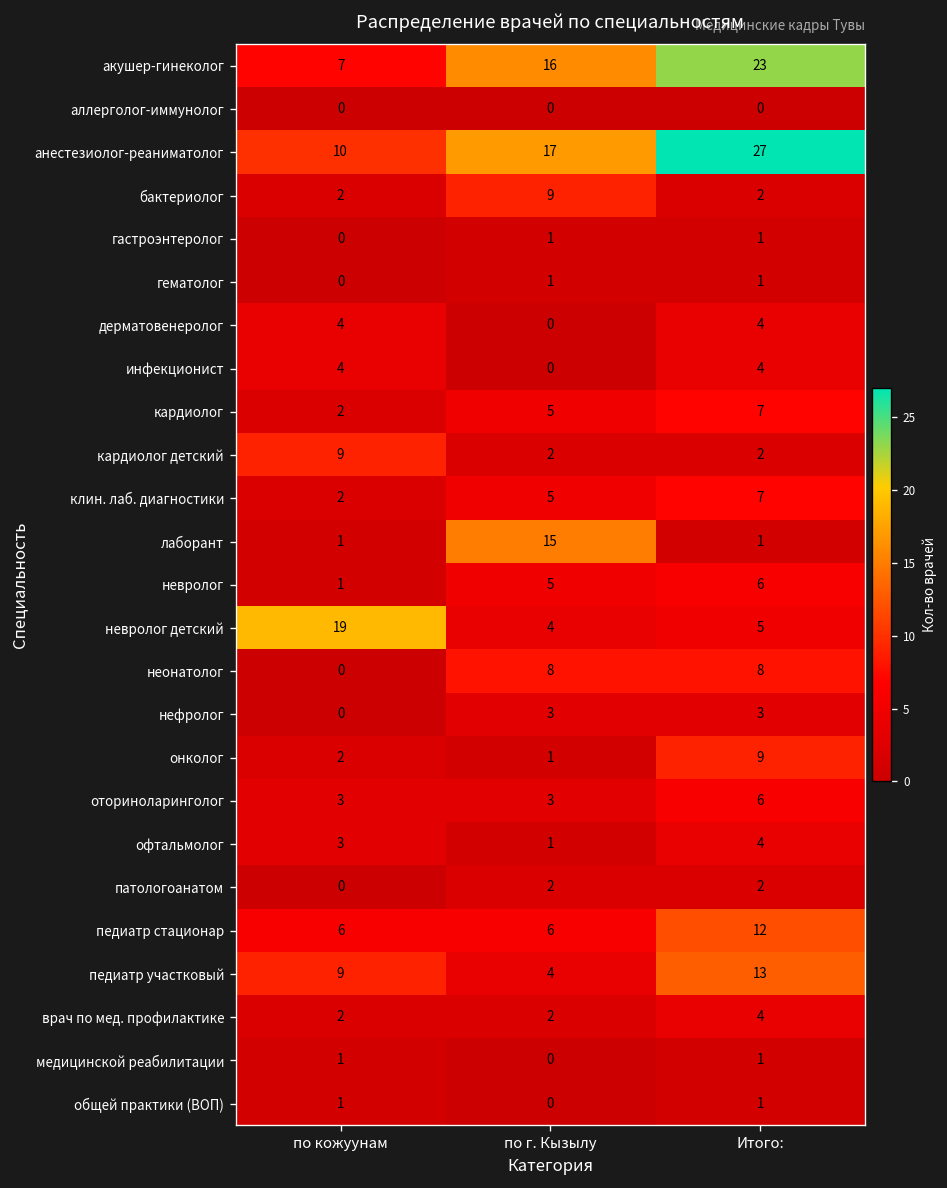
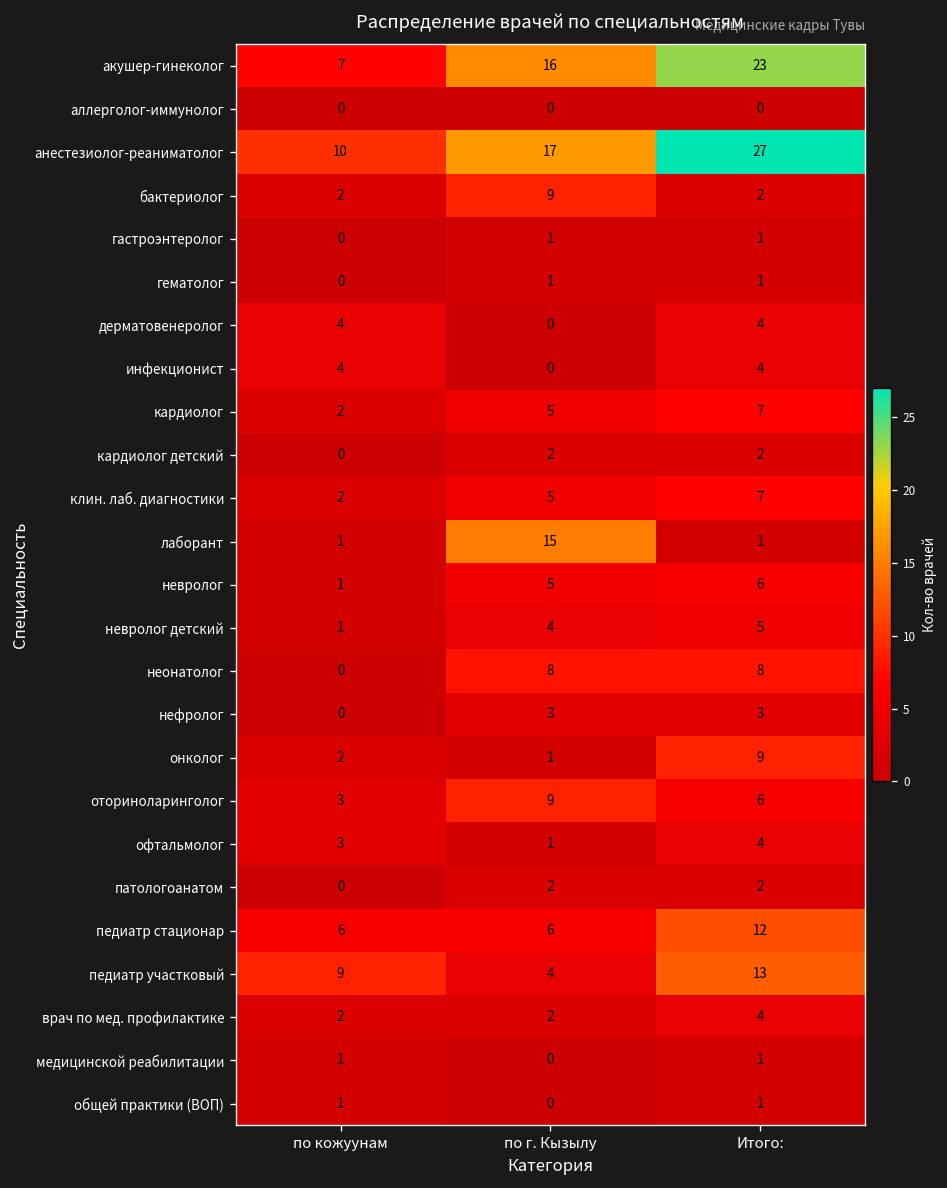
кардиолог детский, по кожуунам: 9 -> 0
невролог детский, по кожуунам: 19 -> 1
оториноларинголог, по г. Кызылу: 3 -> 9
